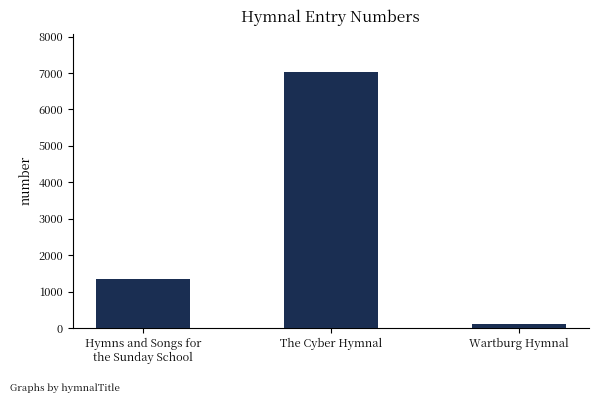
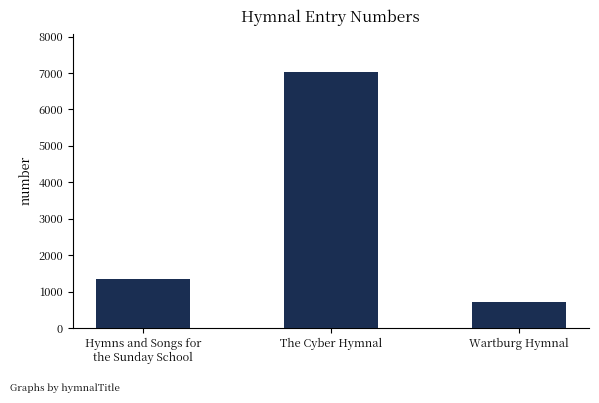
Wartburg Hymnal: 100 -> 700
